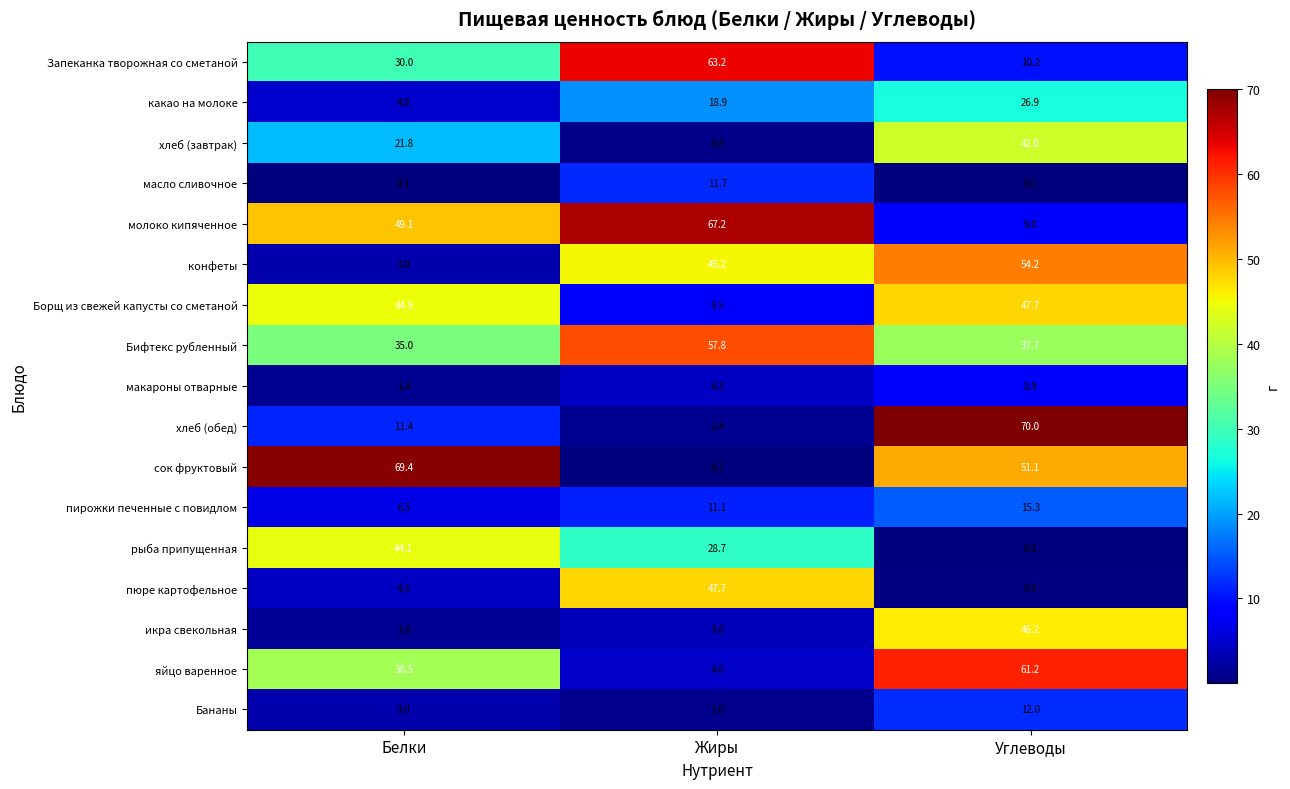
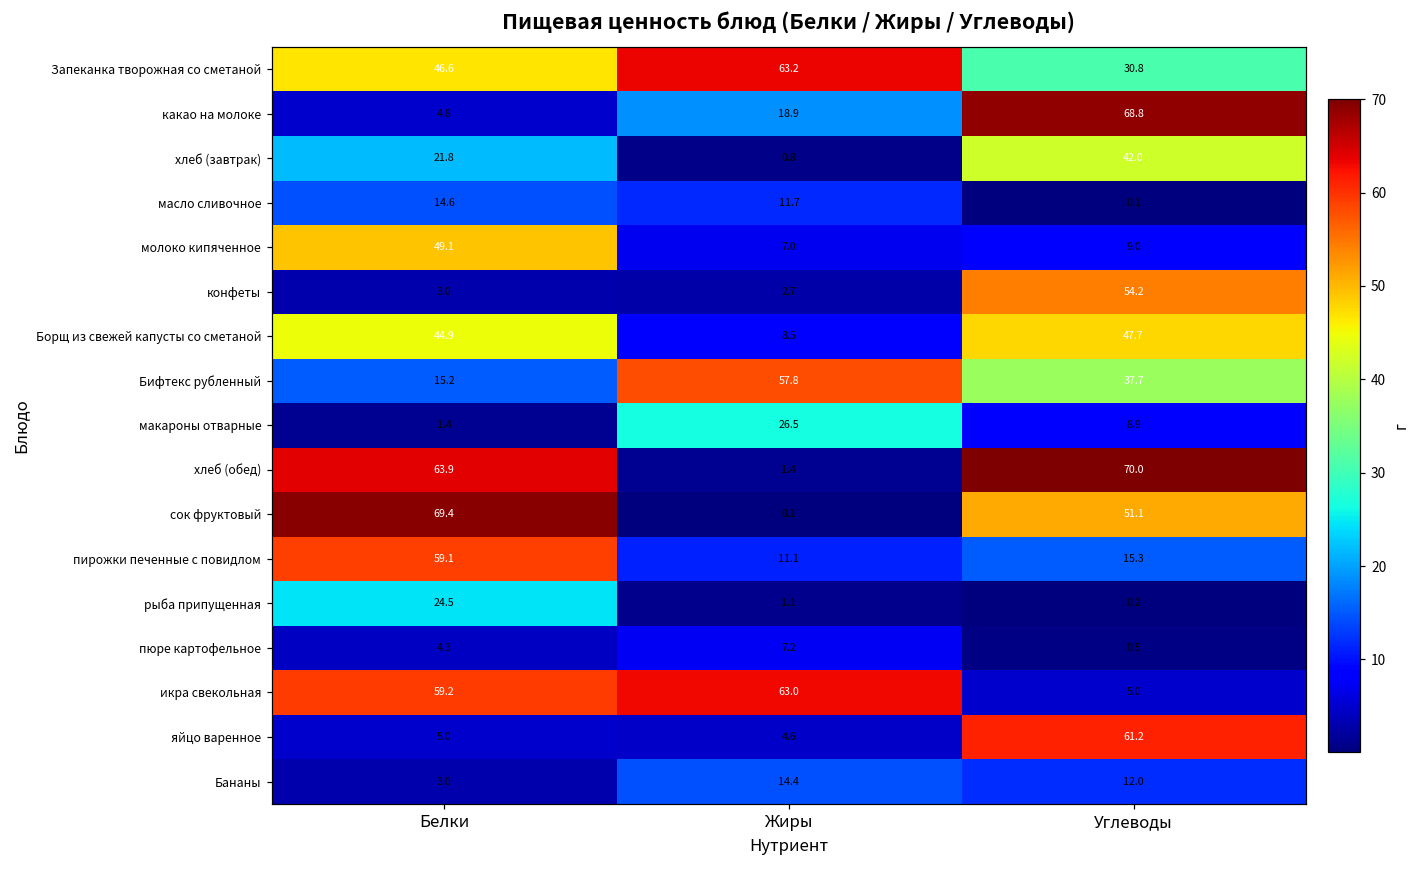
Запеканка творожная со сметаной, Белки: 30.0 -> 46.6
Запеканка творожная со сметаной, Углеводы: 10.2 -> 30.8
какао на молоке, Углеводы: 26.9 -> 68.8
масло сливочное, Белки: 0.1 -> 14.6
молоко кипяченное, Жиры: 67.2 -> 7.0
конфеты, Жиры: 45.2 -> 2.7
Бифтекс рубленный, Белки: 35.0 -> 15.2
макароны отварные, Жиры: 4.3 -> 26.5
хлеб (обед), Белки: 11.4 -> 63.9
пирожки печенные с повидлом, Белки: 6.5 -> 59.1
рыба припущенная, Белки: 44.1 -> 24.5
рыба припущенная, Жиры: 28.7 -> 1.1
пюре картофельное, Жиры: 47.7 -> 7.2
икра свекольная, Белки: 1.6 -> 59.2
икра свекольная, Жиры: 3.8 -> 63.0
икра свекольная, Углеводы: 46.2 -> 5.0
яйцо варенное, Белки: 38.5 -> 5.0
Бананы, Жиры: 1.0 -> 14.4
